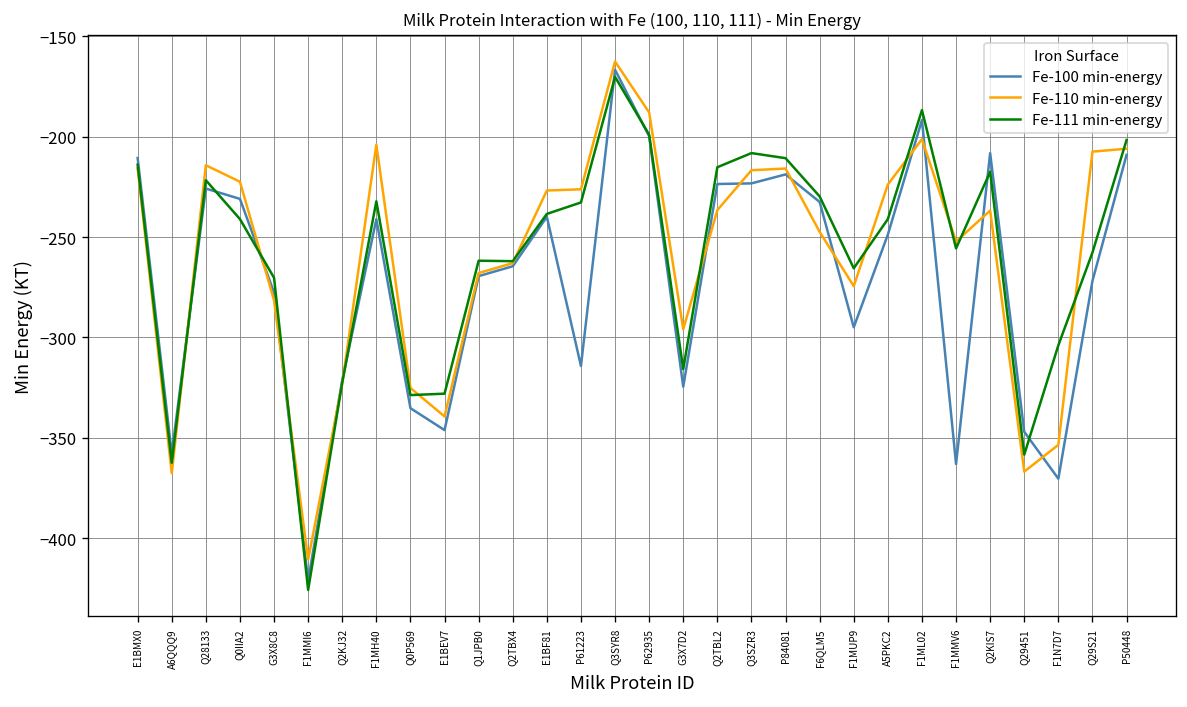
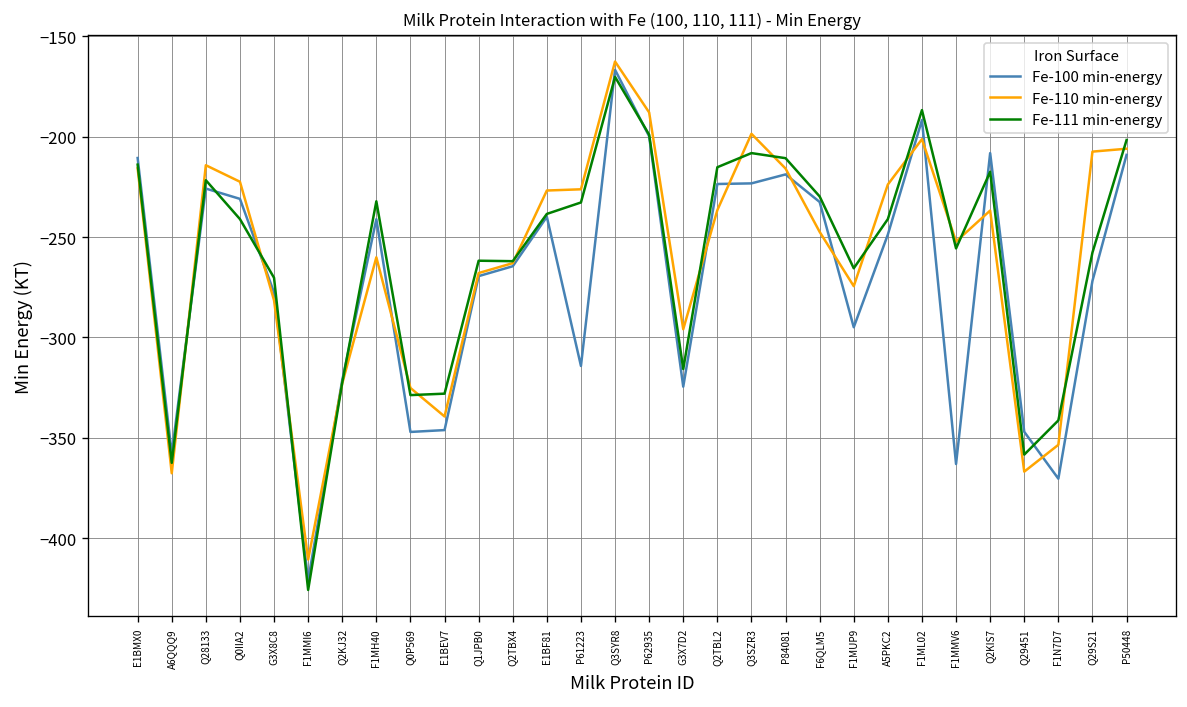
Fe-110 min-energy, F1MH40: -204 -> -260
Fe-100 min-energy, Q0P569: -335 -> -347
Fe-110 min-energy, Q3SZR3: -217 -> -199
Fe-111 min-energy, F1N7D7: -304 -> -341
